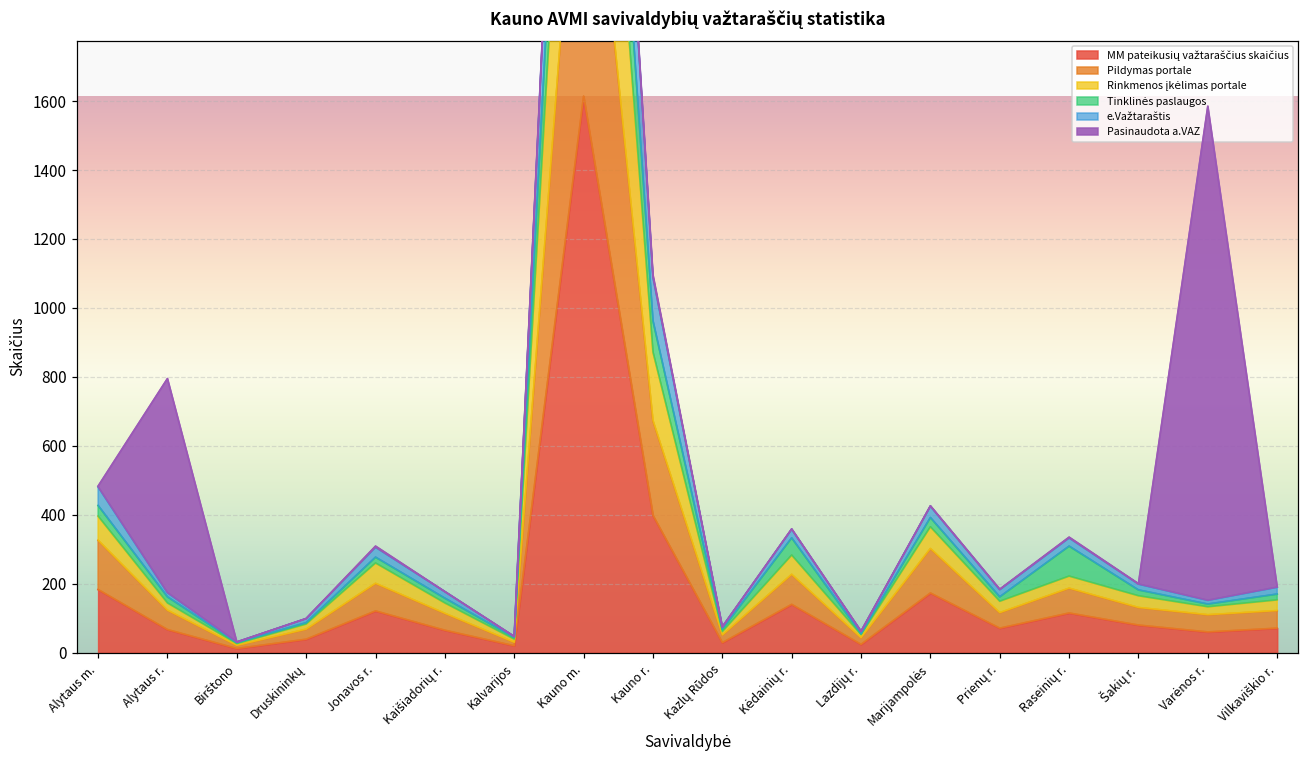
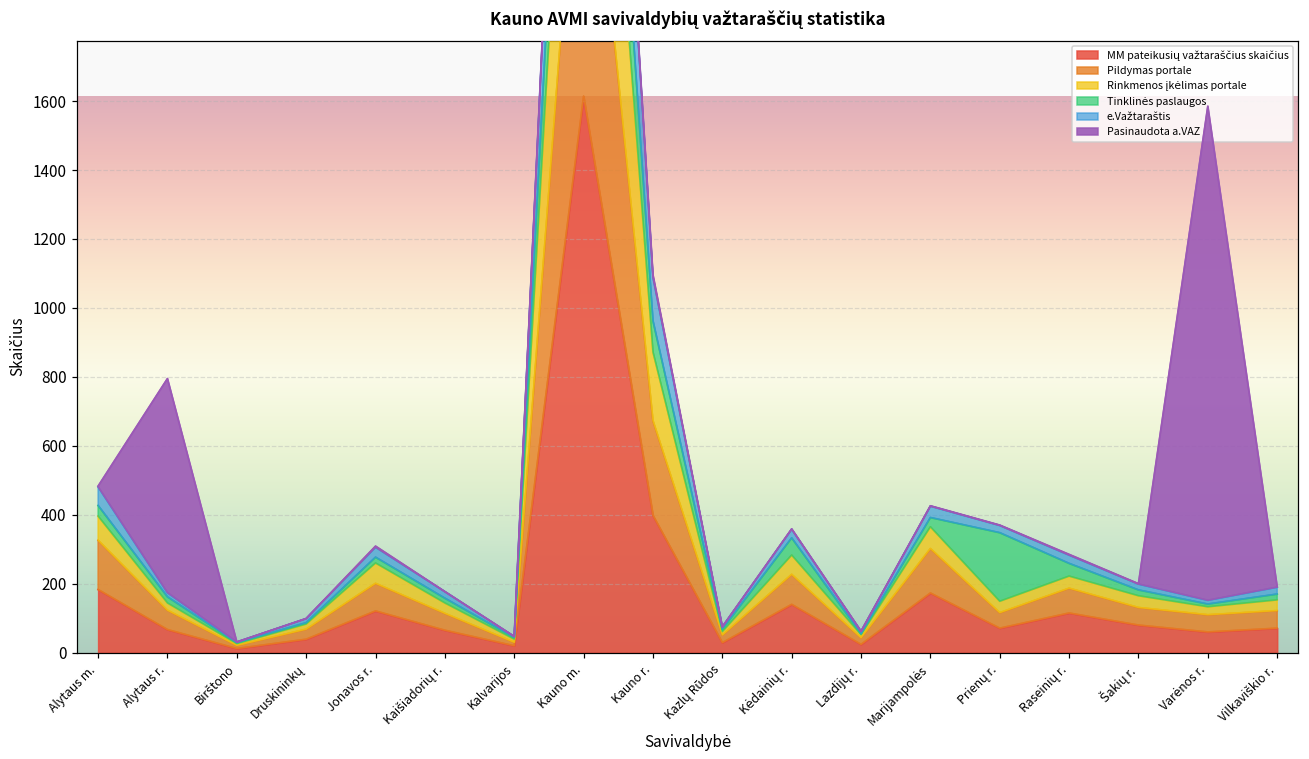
Tinklinės paslaugos, Prienų r.: 10 -> 200
Tinklinės paslaugos, Raseinių r.: 90 -> 40
